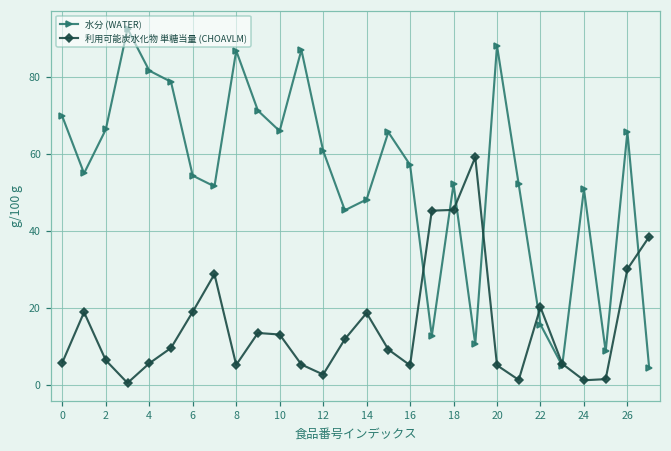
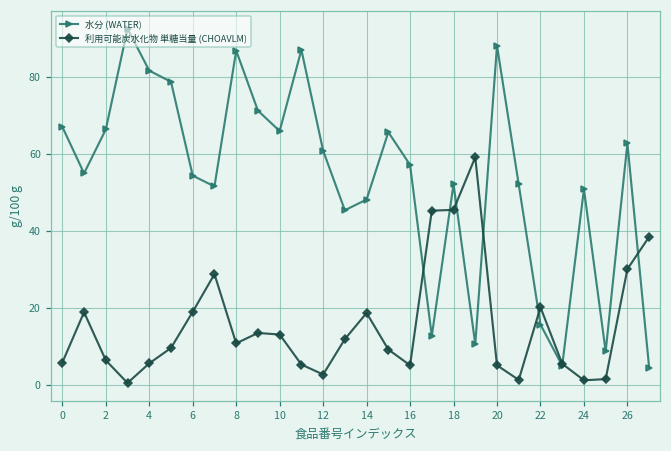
水分 (WATER), 0: 70 -> 67
利用可能炭水化物 単糖当量 (CHOAVLM), 8: 5 -> 11
水分 (WATER), 26: 66 -> 63
